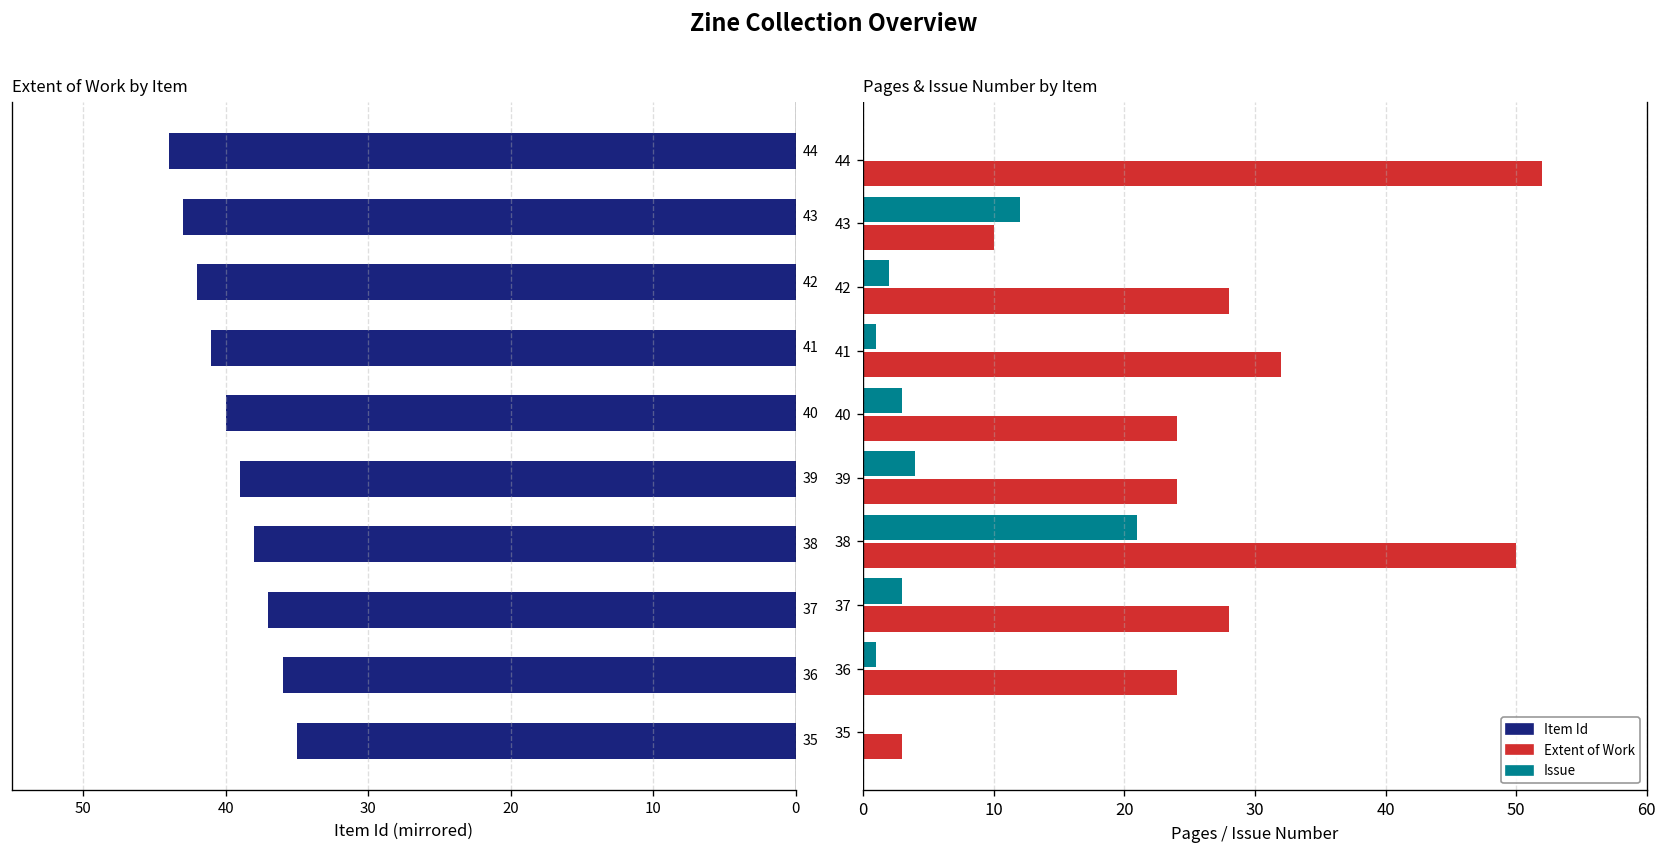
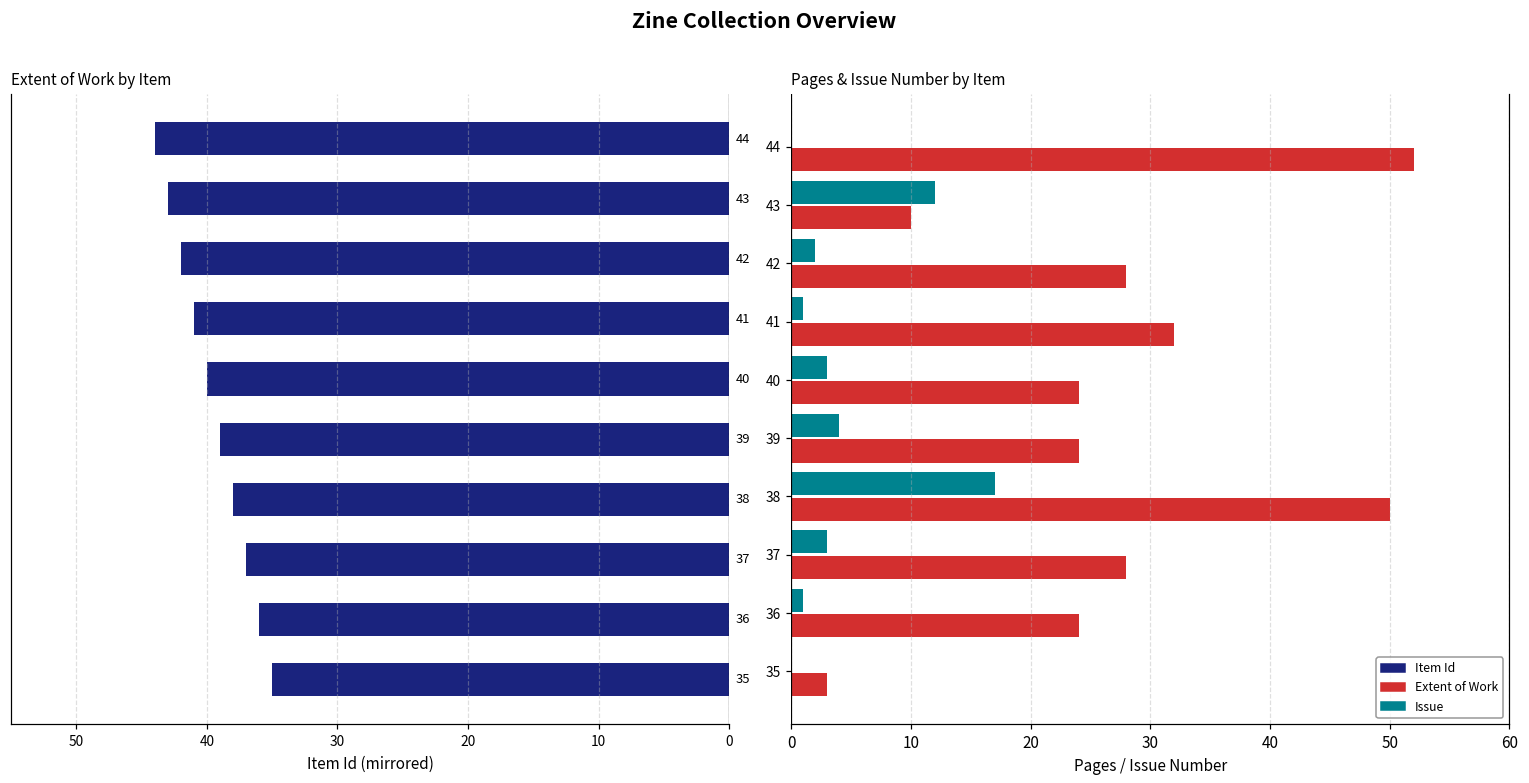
Pages & Issue Number by Item, Issue, 38: 21 -> 17
